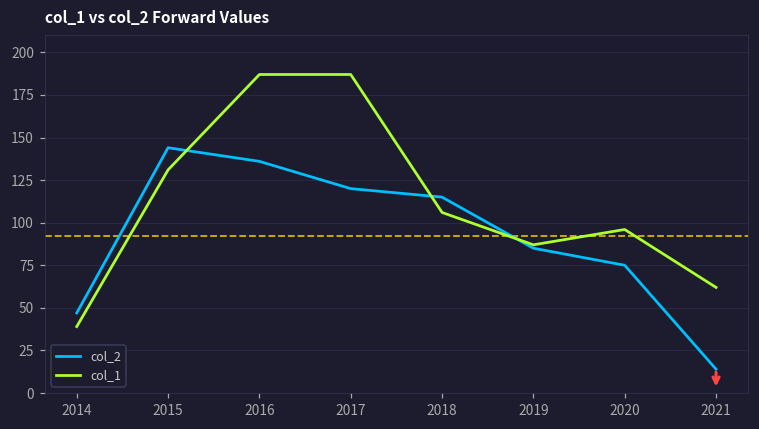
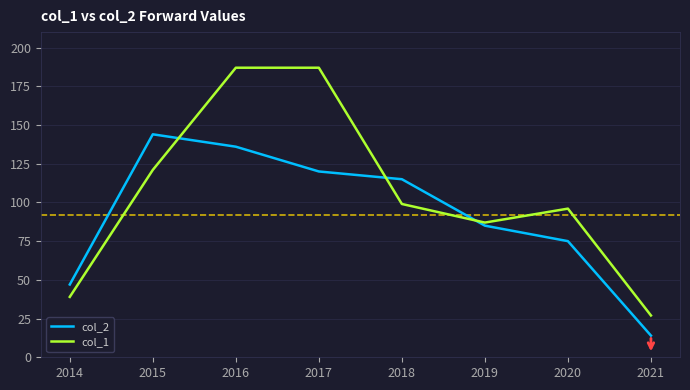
col_1, 2015: 131 -> 121
col_1, 2018: 106 -> 99
col_1, 2021: 62 -> 27
